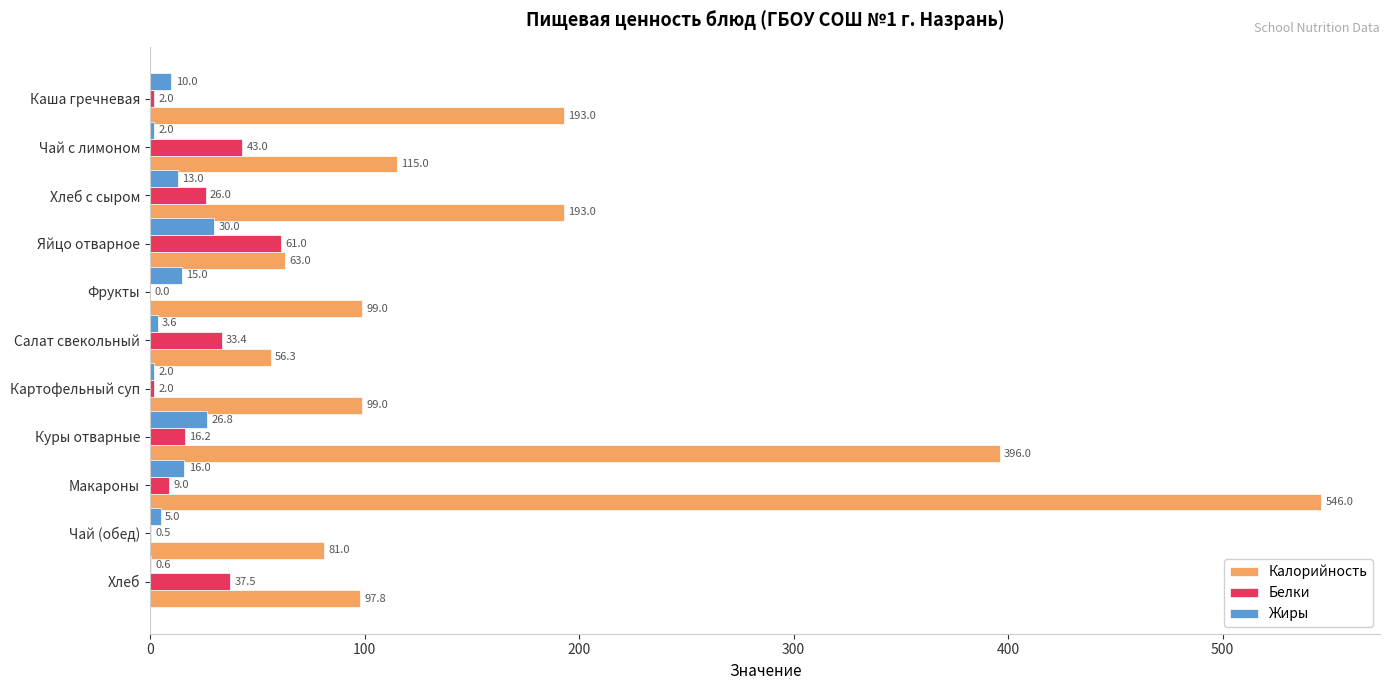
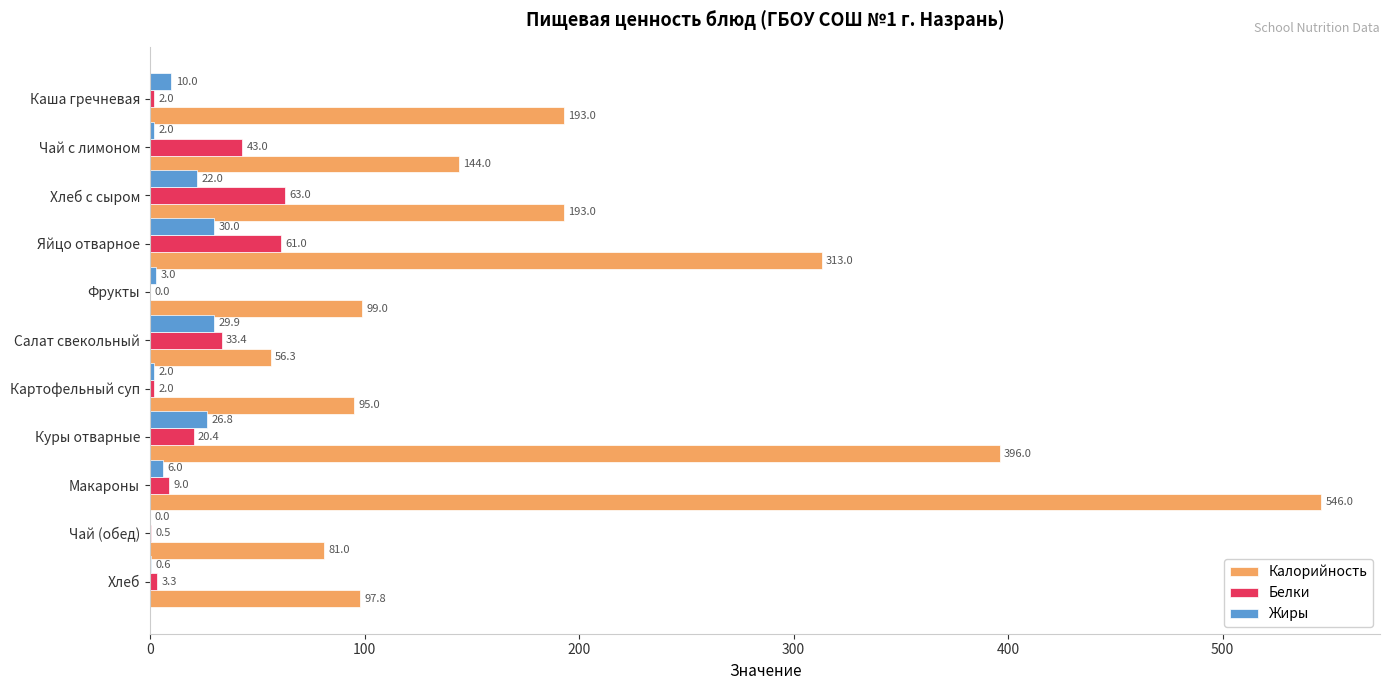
Калорийность, Чай с лимоном: 115.0 -> 144.0
Жиры, Хлеб с сыром: 13.0 -> 22.0
Белки, Хлеб с сыром: 26.0 -> 63.0
Калорийность, Яйцо отварное: 63.0 -> 313.0
Жиры, Фрукты: 15.0 -> 3.0
Жиры, Салат свекольный: 3.6 -> 29.9
Калорийность, Картофельный суп: 99.0 -> 95.0
Белки, Куры отварные: 16.2 -> 20.4
Жиры, Макароны: 16.0 -> 6.0
Жиры, Чай (обед): 5.0 -> 0.0
Белки, Хлеб: 37.5 -> 3.3
